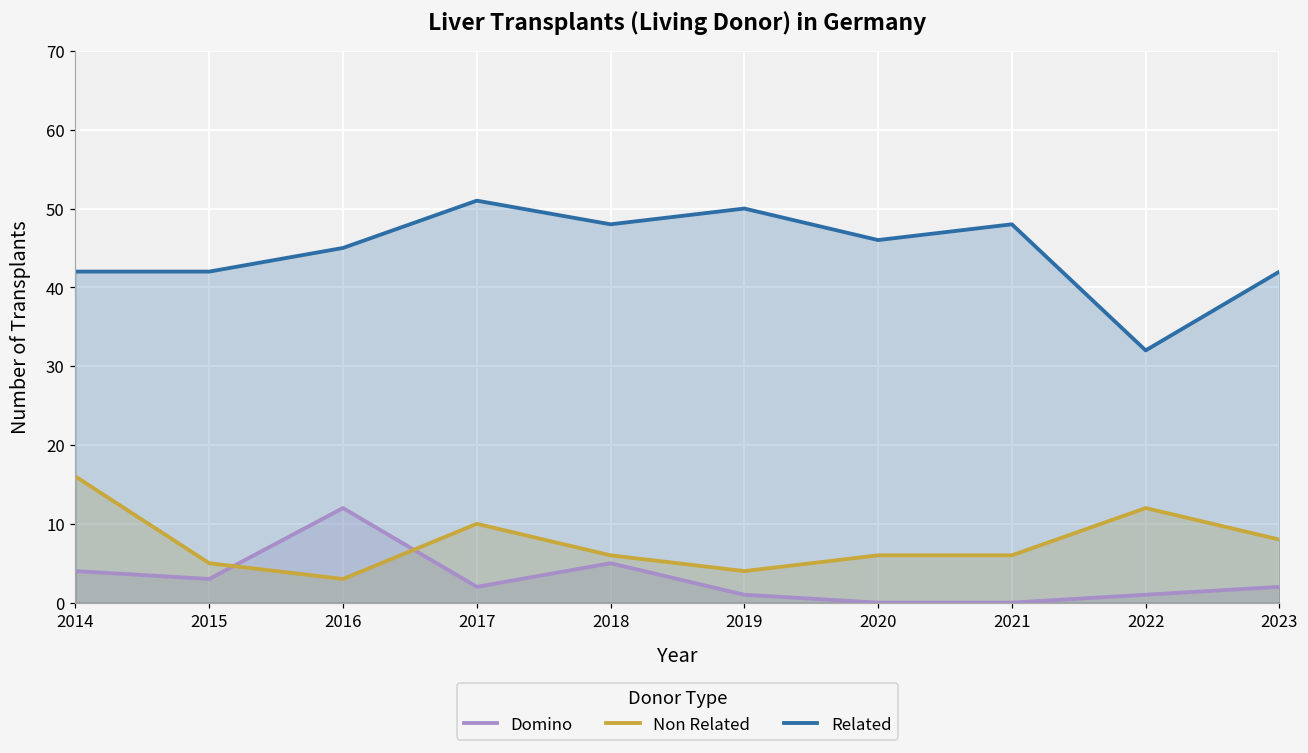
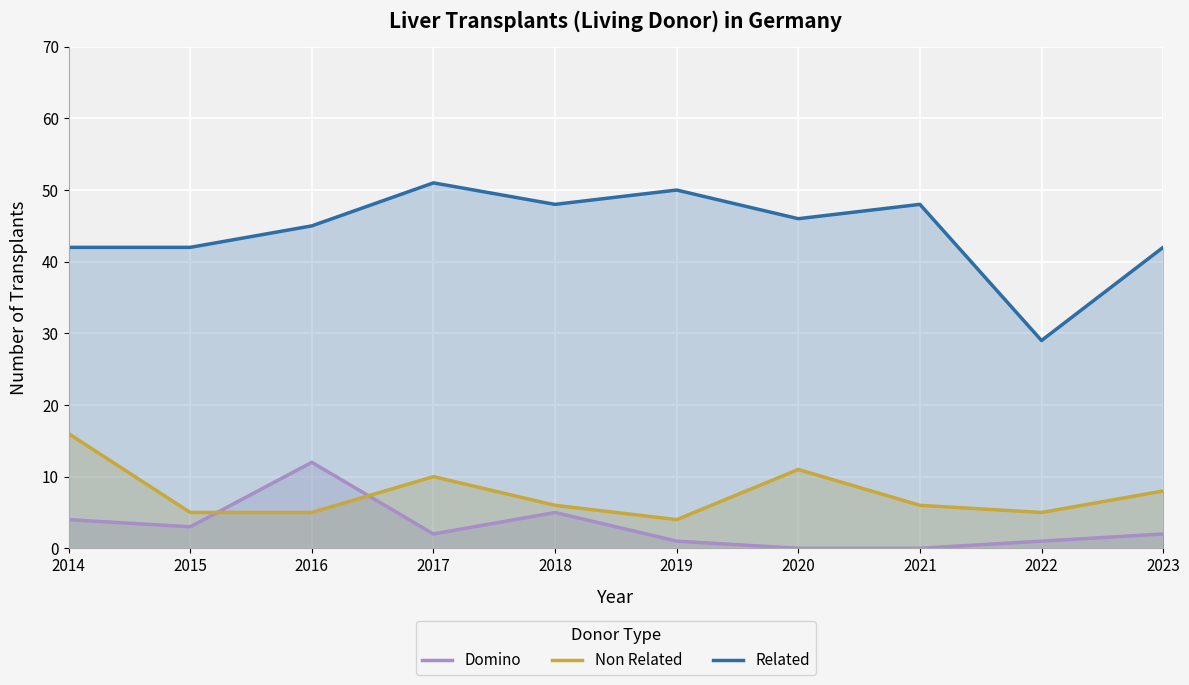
Non Related, 2016: 3 -> 5
Non Related, 2020: 6 -> 11
Non Related, 2022: 12 -> 5
Related, 2022: 32 -> 29
